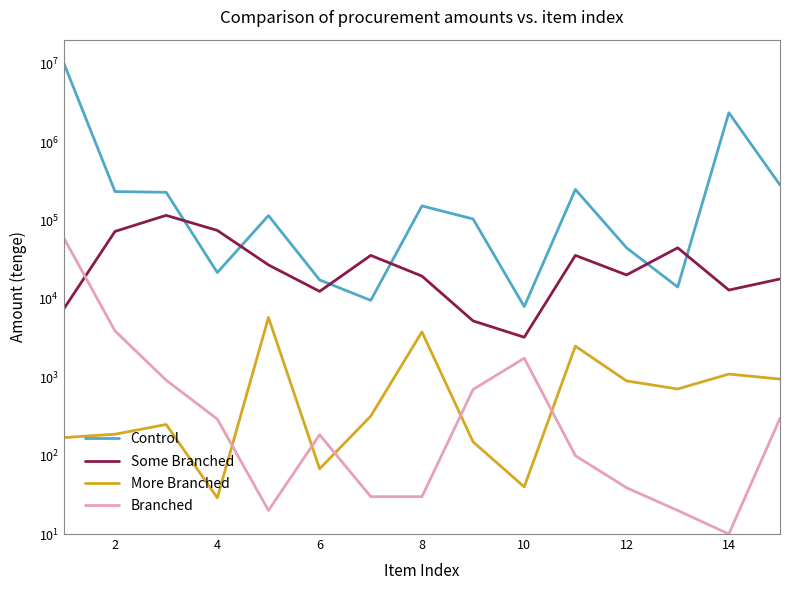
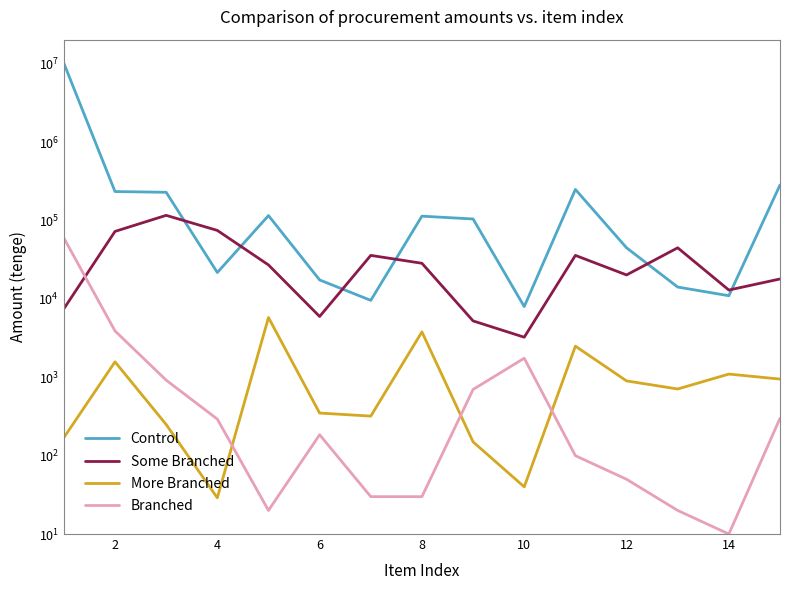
More Branched, 2: 190 -> 1600
Some Branched, 6: 13000 -> 6000
More Branched, 6: 70 -> 400
Control, 8: 150000 -> 110000
Some Branched, 8: 20000 -> 29000
Branched, 12: 40 -> 50
Control, 14: 2400000 -> 11000
